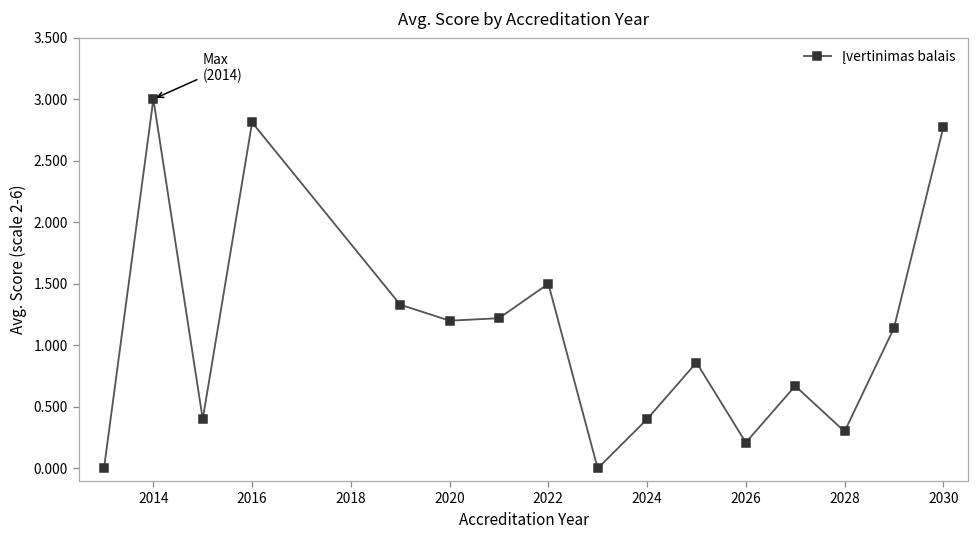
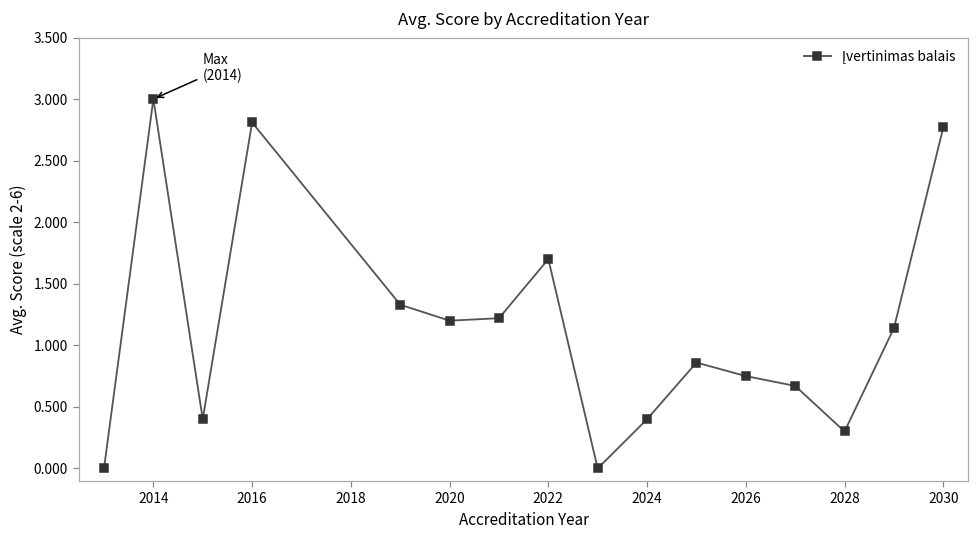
2022: 1.5 -> 1.7
2026: 0.21 -> 0.75
